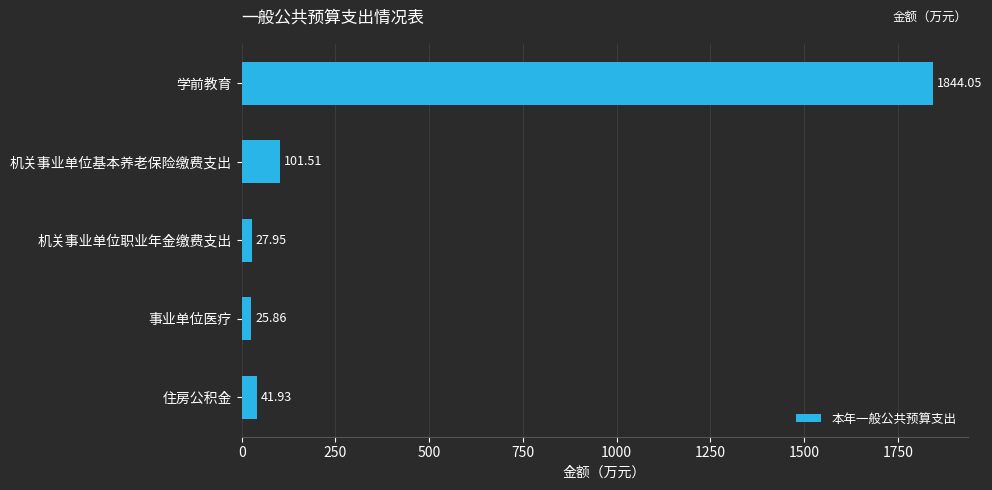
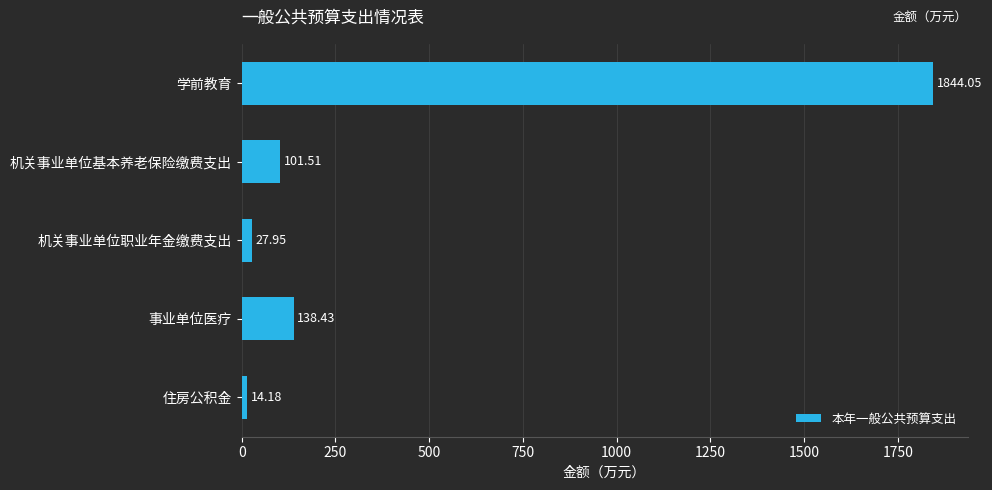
事业单位医疗: 25.86 -> 138.43
住房公积金: 41.93 -> 14.18
